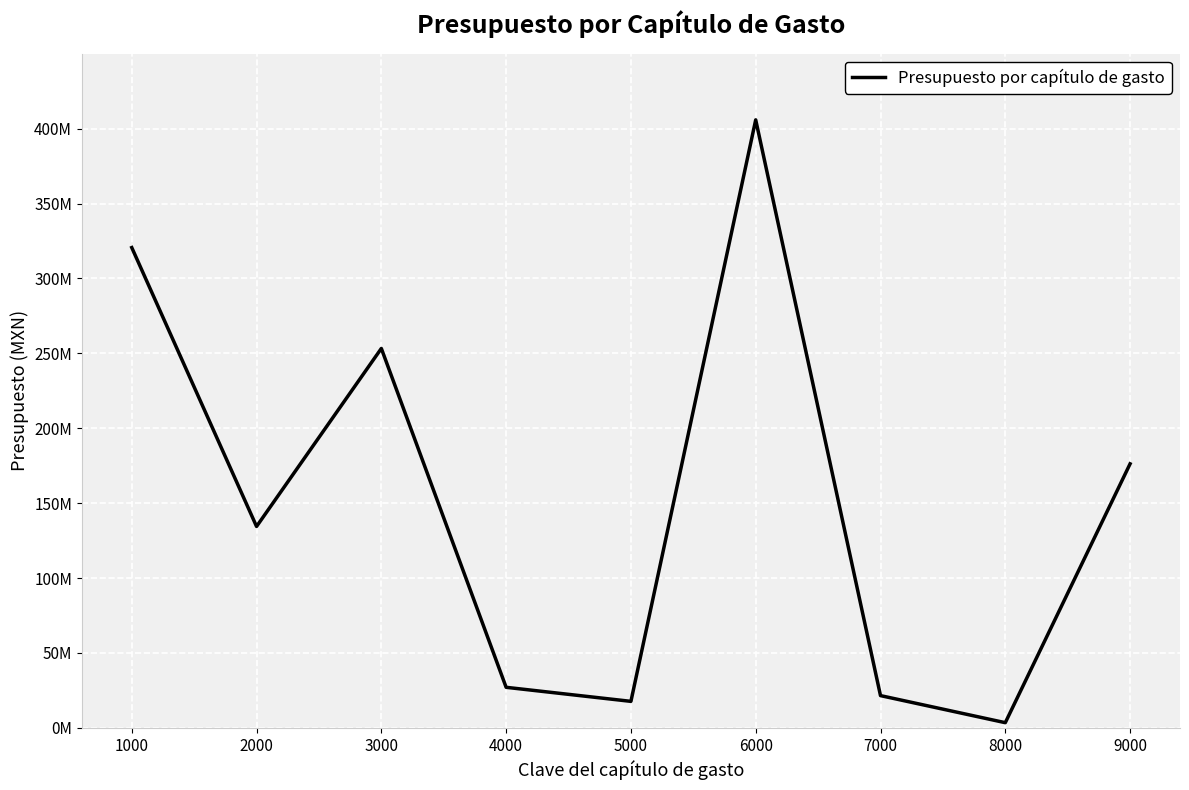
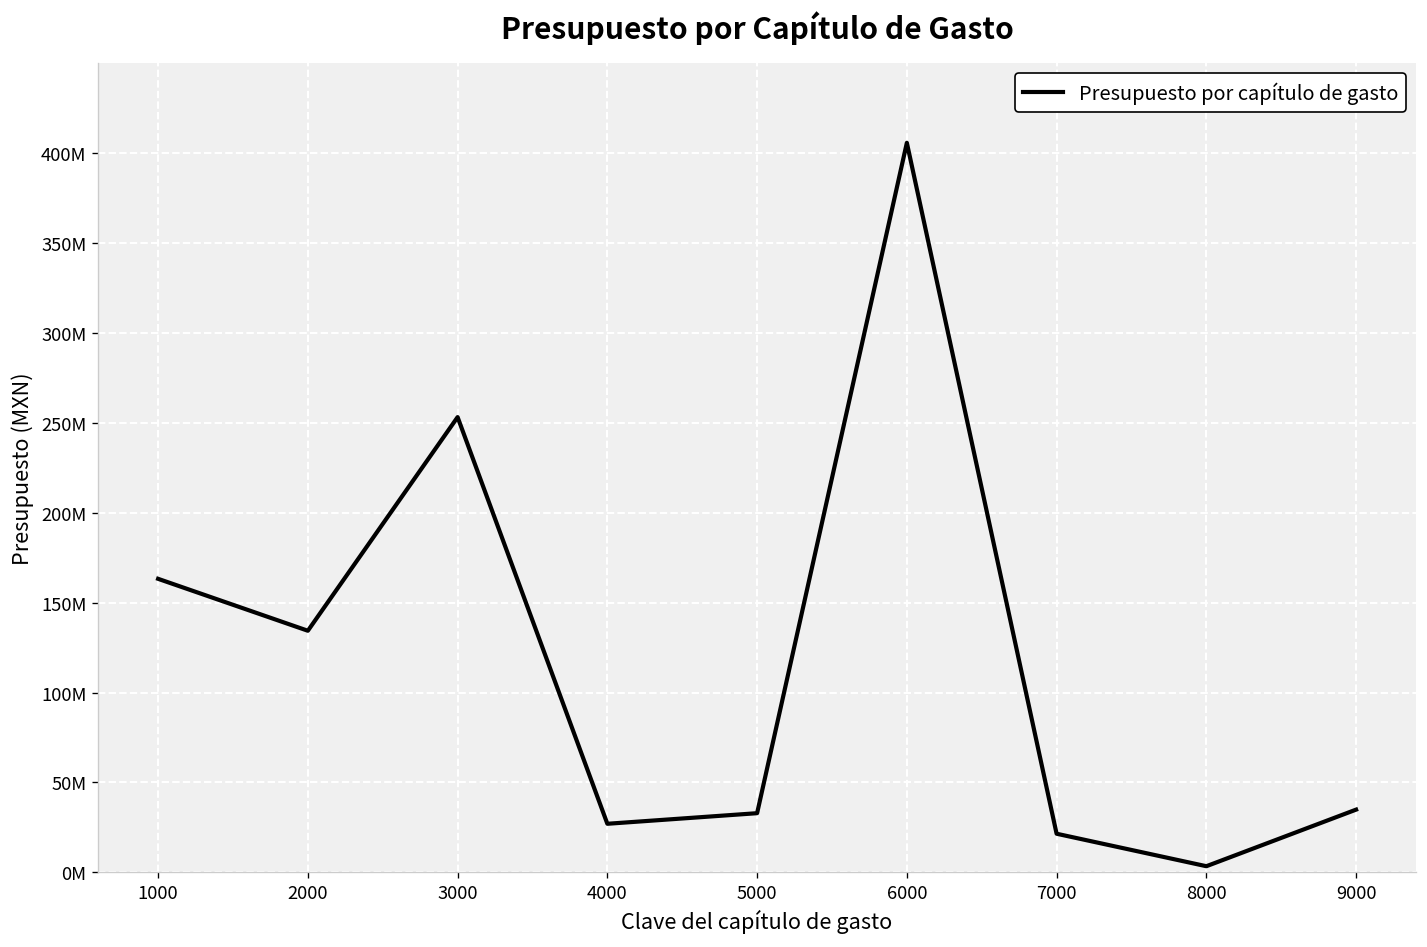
1000: 321000000 -> 163000000
5000: 18000000 -> 33000000
9000: 176000000 -> 35000000
